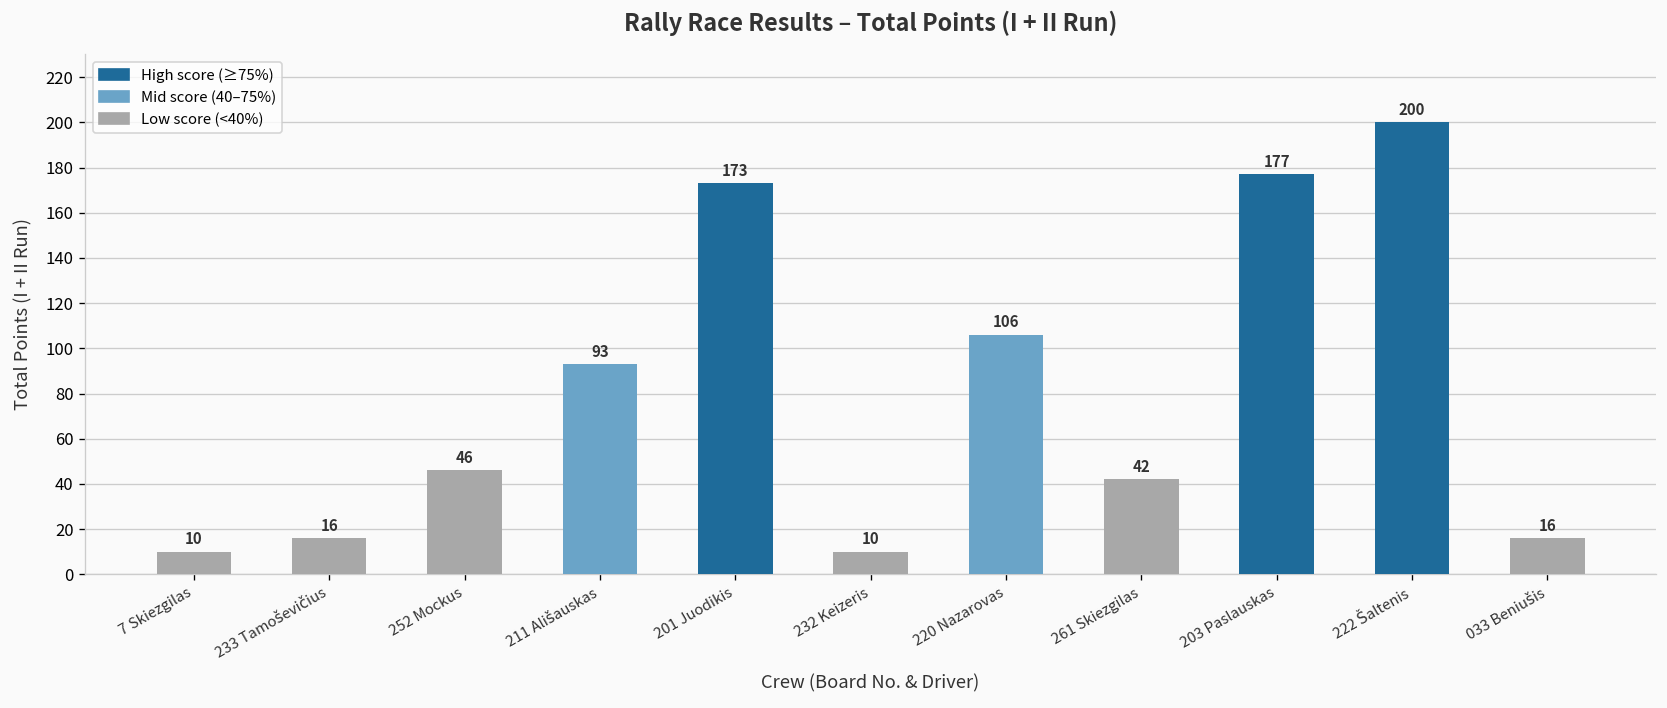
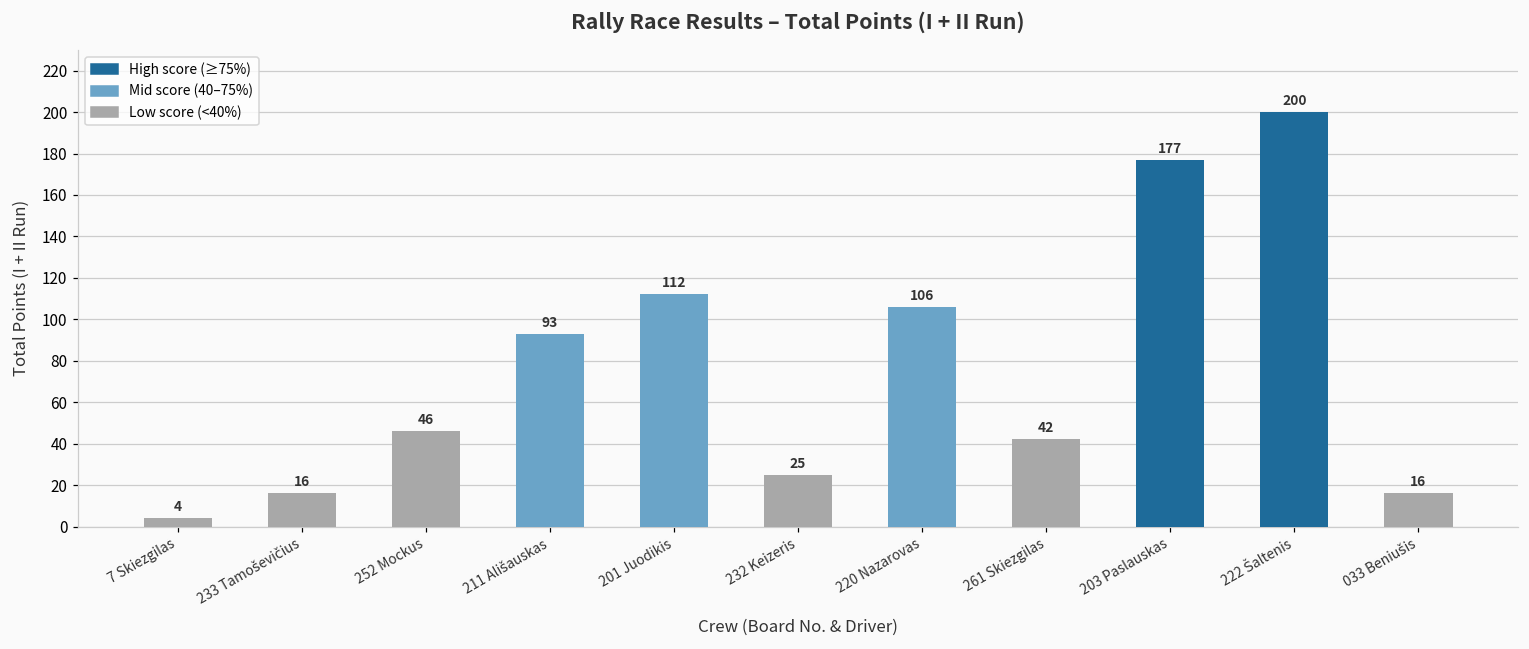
7 Skiezgilas: 10 -> 4
201 Juodikis: 173 -> 112
232 Keizeris: 10 -> 25
